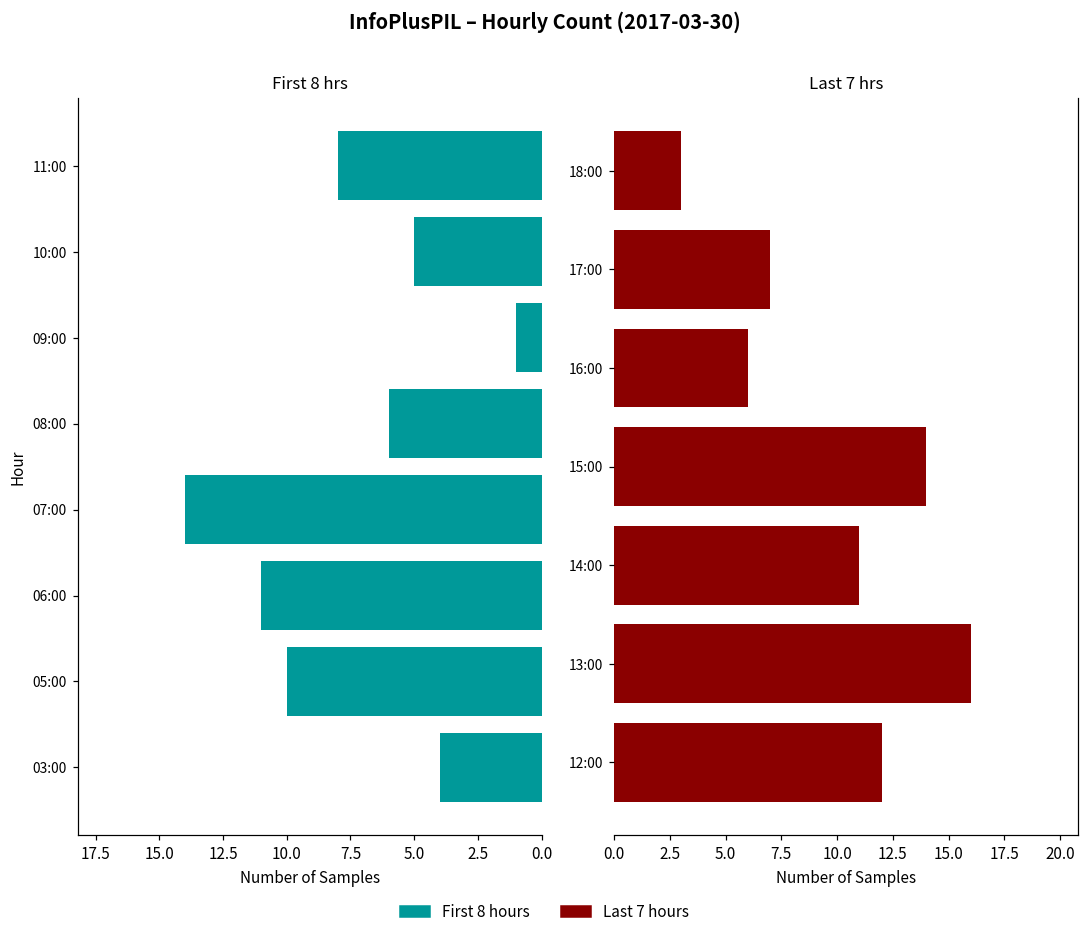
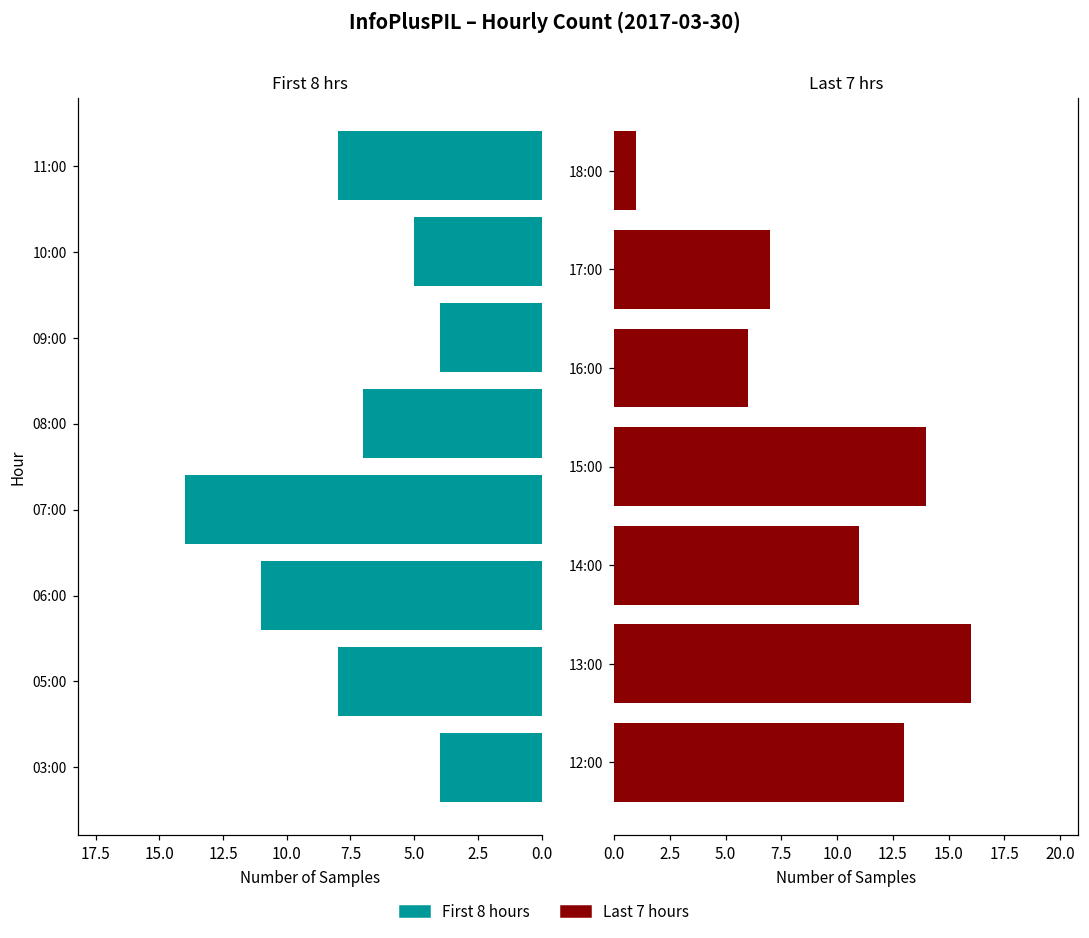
First 8 hrs, 09:00: 1 -> 4
First 8 hrs, 08:00: 6 -> 7
First 8 hrs, 05:00: 10 -> 8
Last 7 hrs, 18:00: 3 -> 1
Last 7 hrs, 12:00: 12 -> 13
